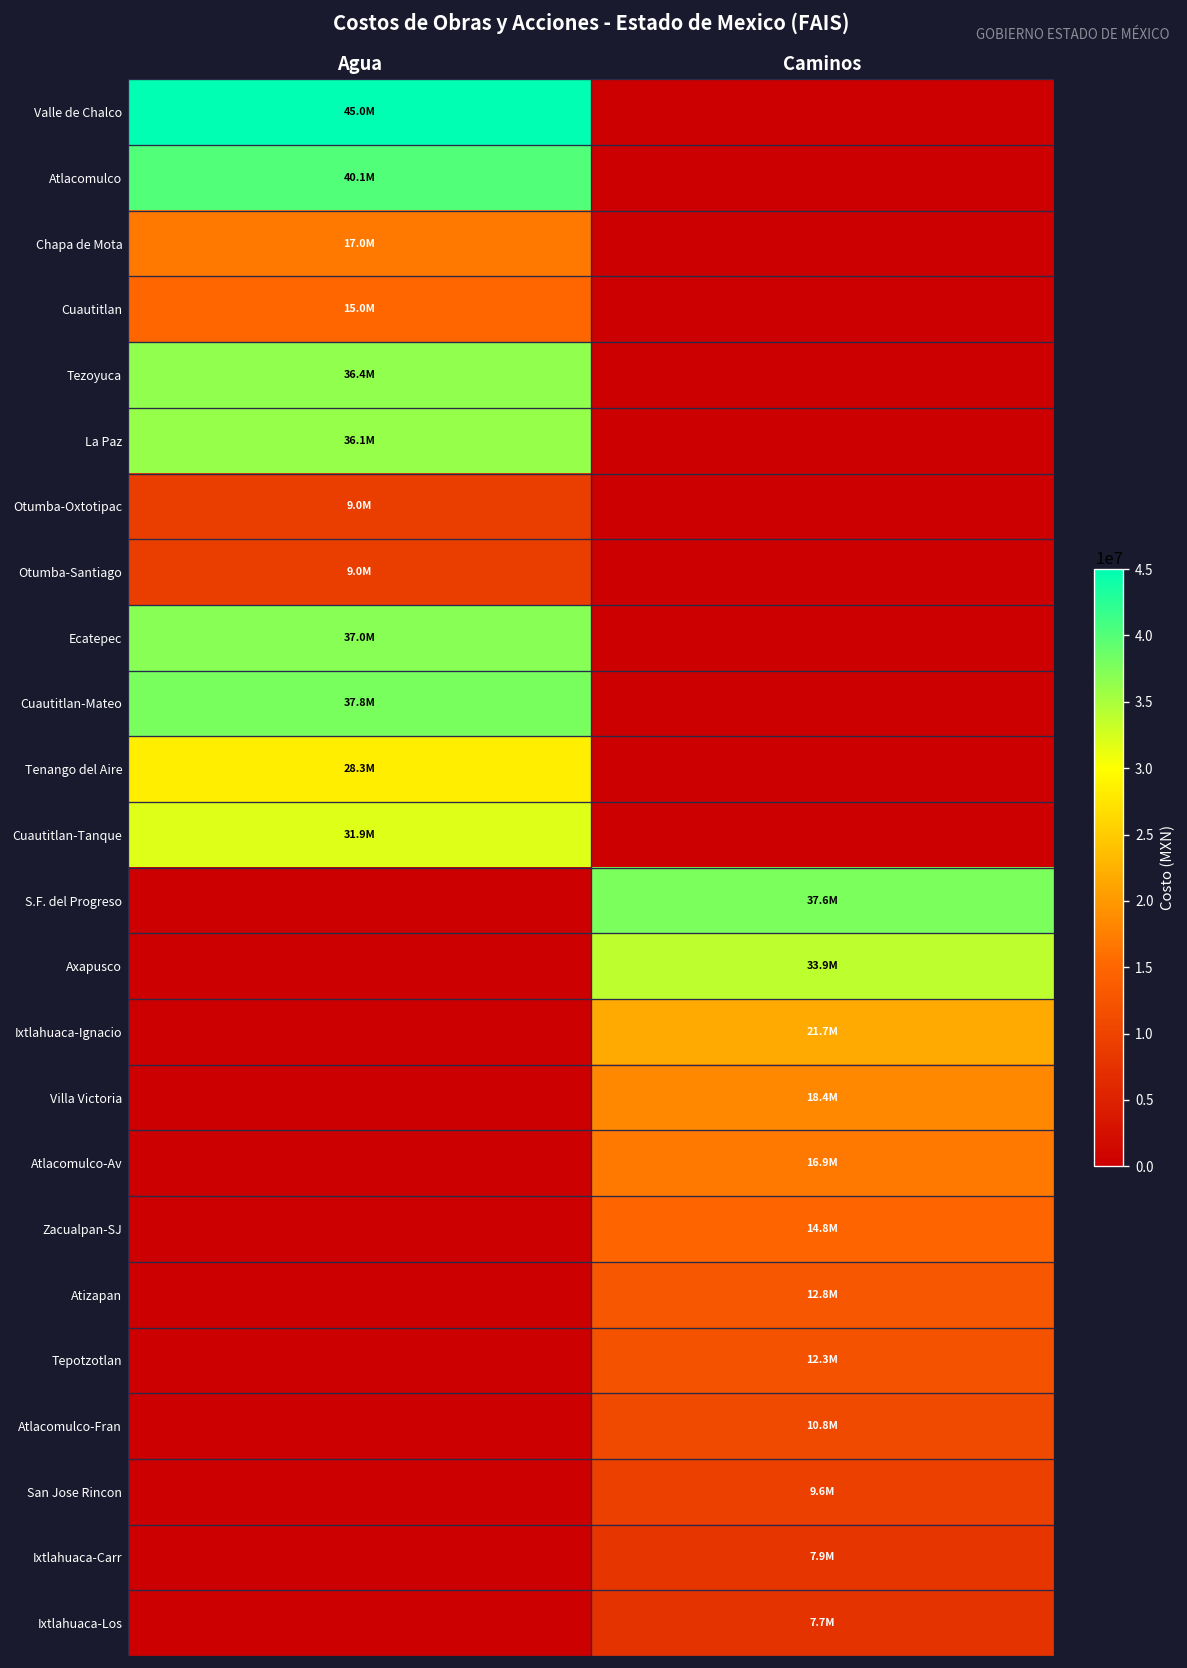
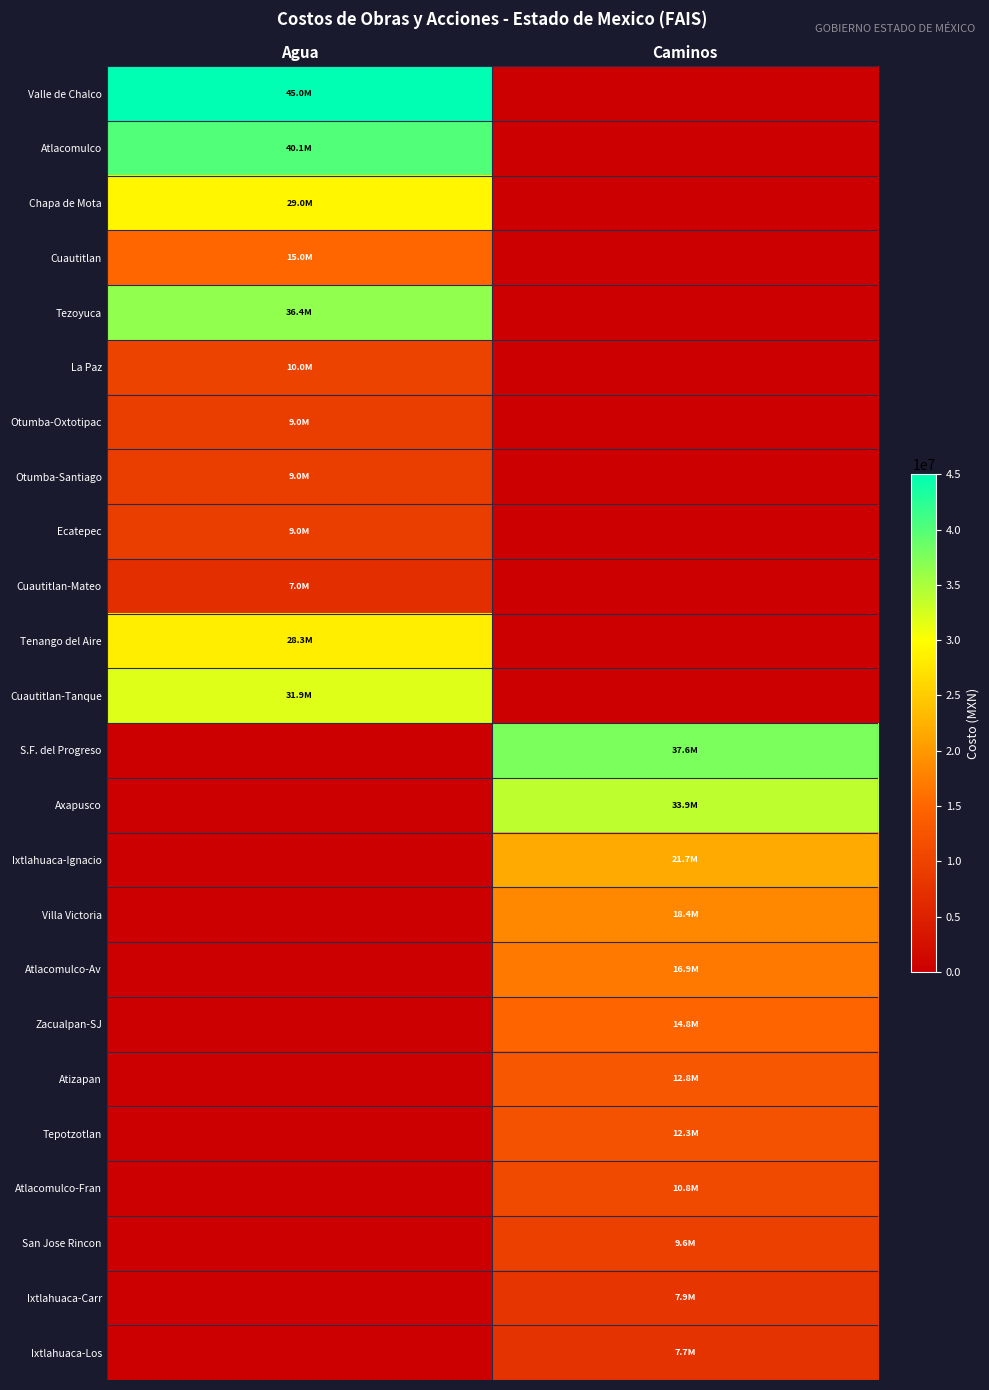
Chapa de Mota, Agua: 17.0M -> 29.0M
La Paz, Agua: 36.1M -> 10.0M
Ecatepec, Agua: 37.0M -> 9.0M
Cuautitlan-Mateo, Agua: 37.8M -> 7.0M
